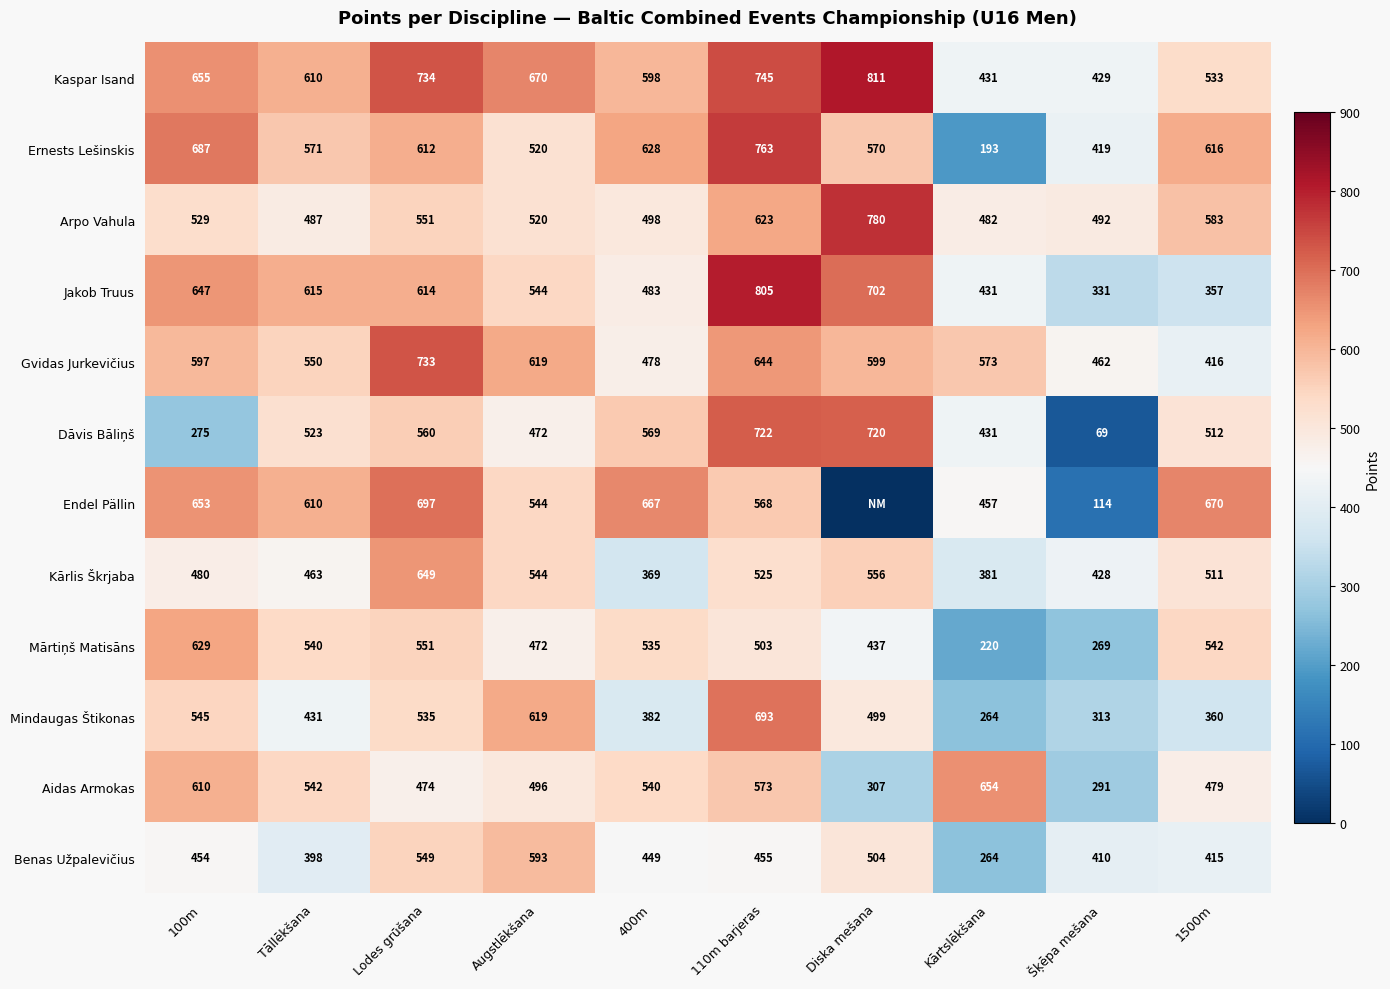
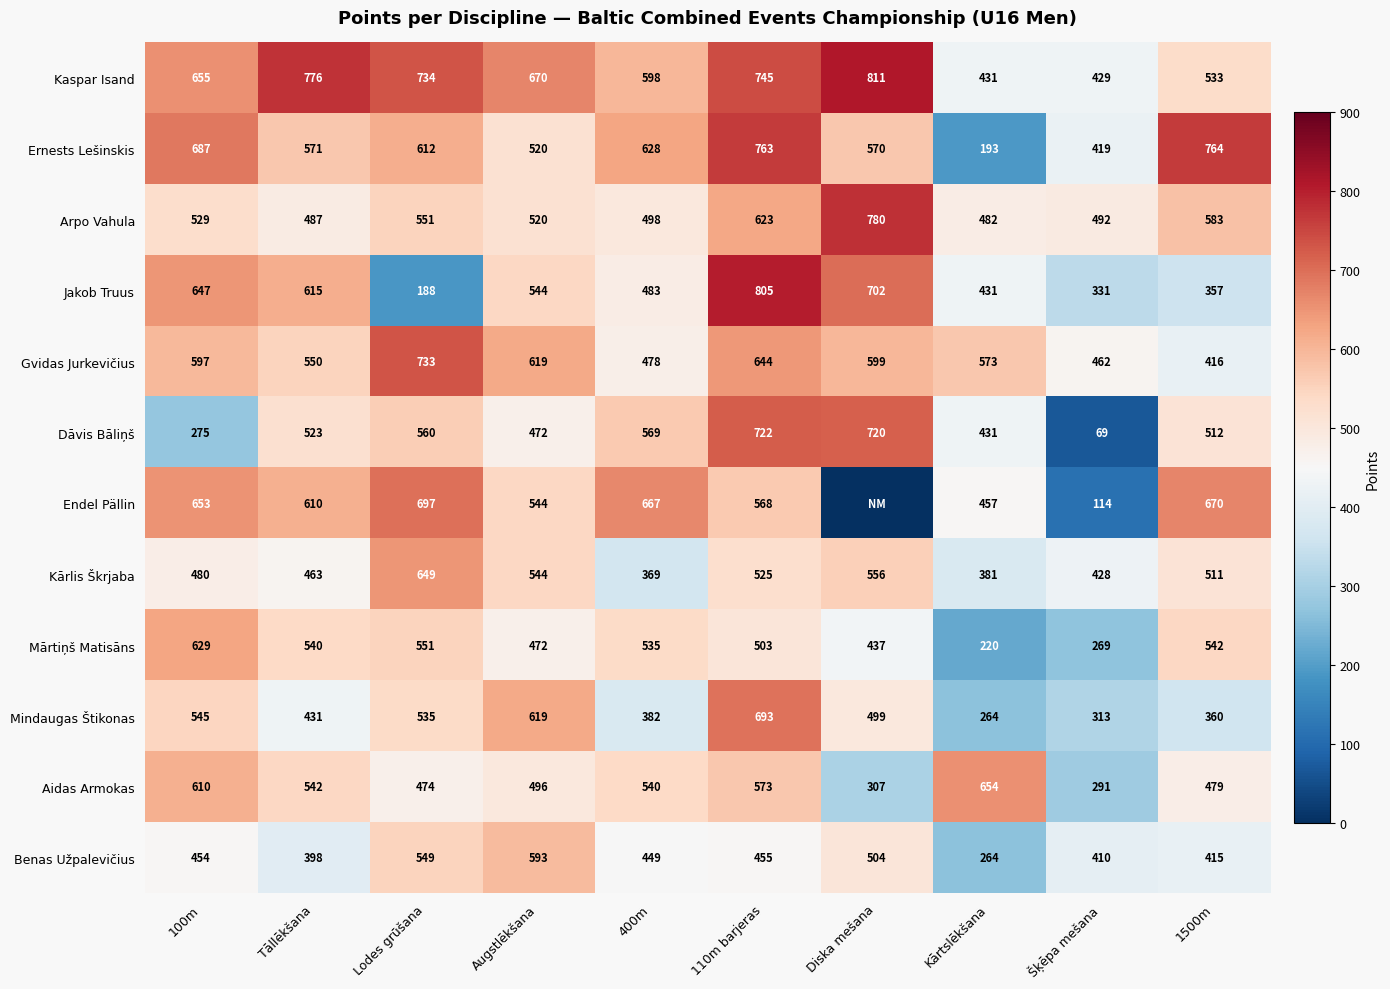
Kaspar Isand, Tāllēkšana: 610 -> 776
Ernests Lešinskis, 1500m: 616 -> 764
Jakob Truus, Lodes grūšana: 614 -> 188
